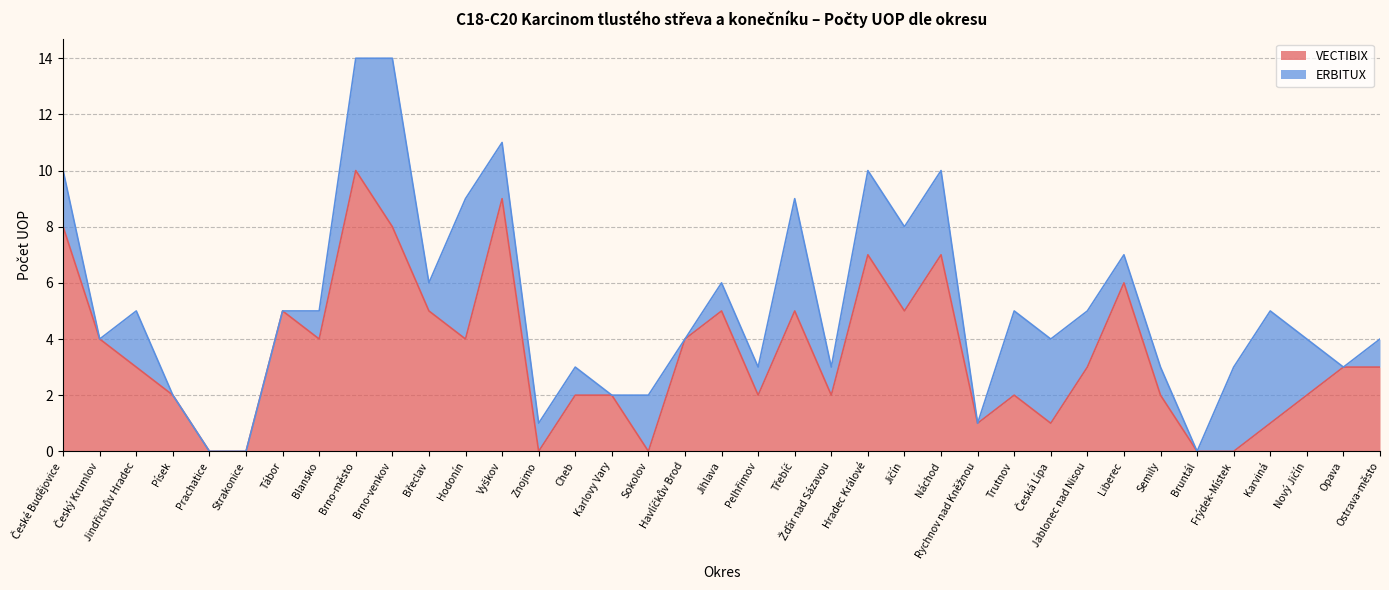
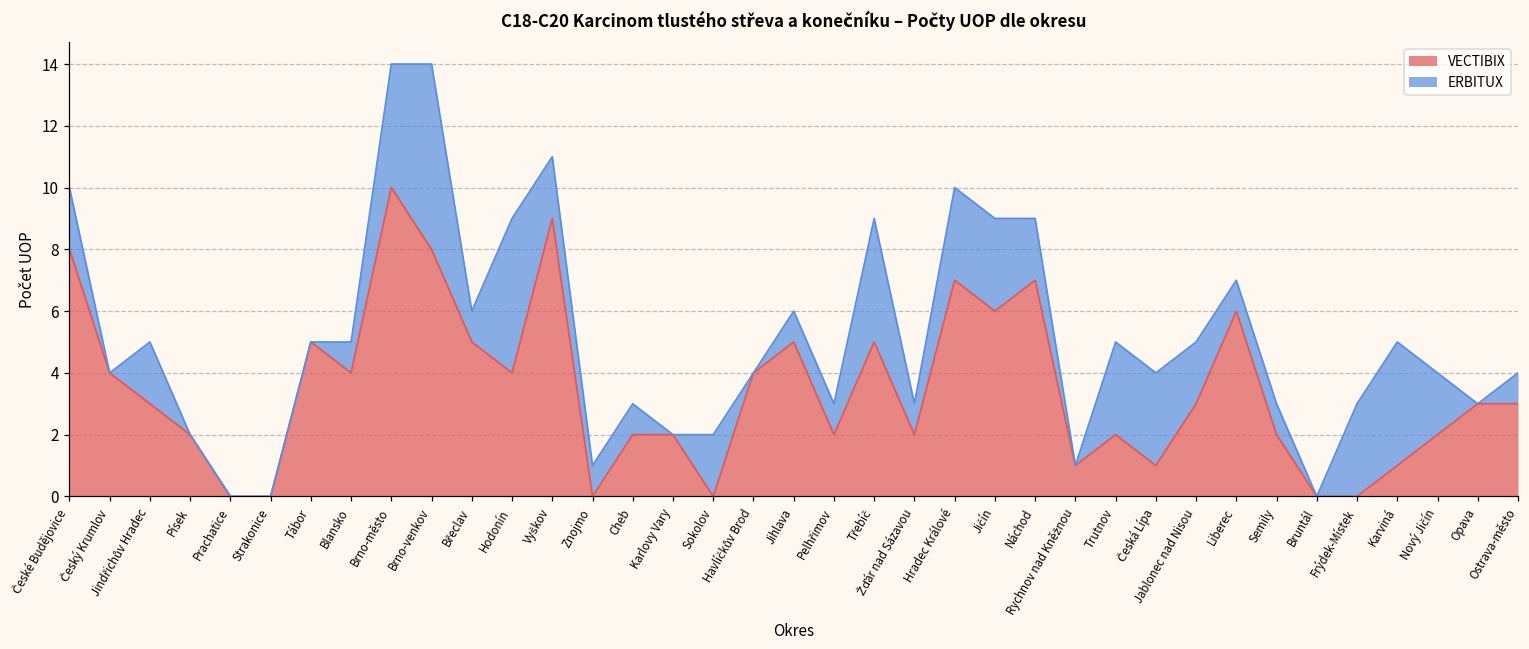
VECTIBIX, Jičín: 5 -> 6
ERBITUX, Náchod: 3 -> 2
